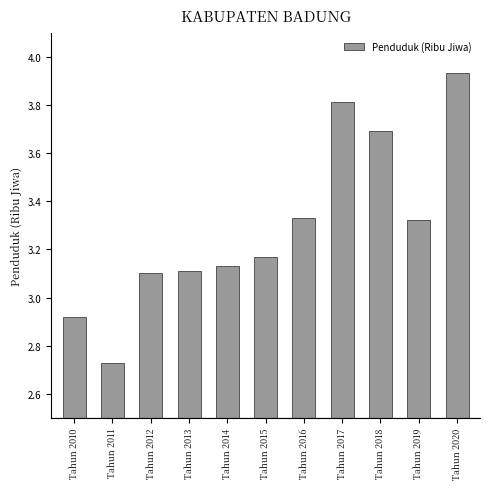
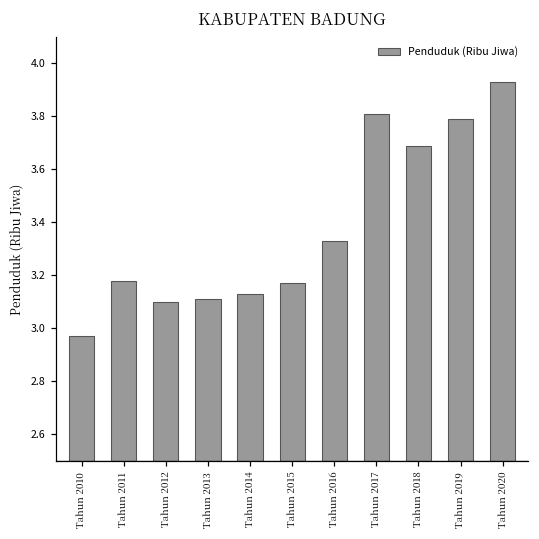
Tahun 2010: 2.92 -> 2.97
Tahun 2011: 2.73 -> 3.18
Tahun 2019: 3.32 -> 3.79
